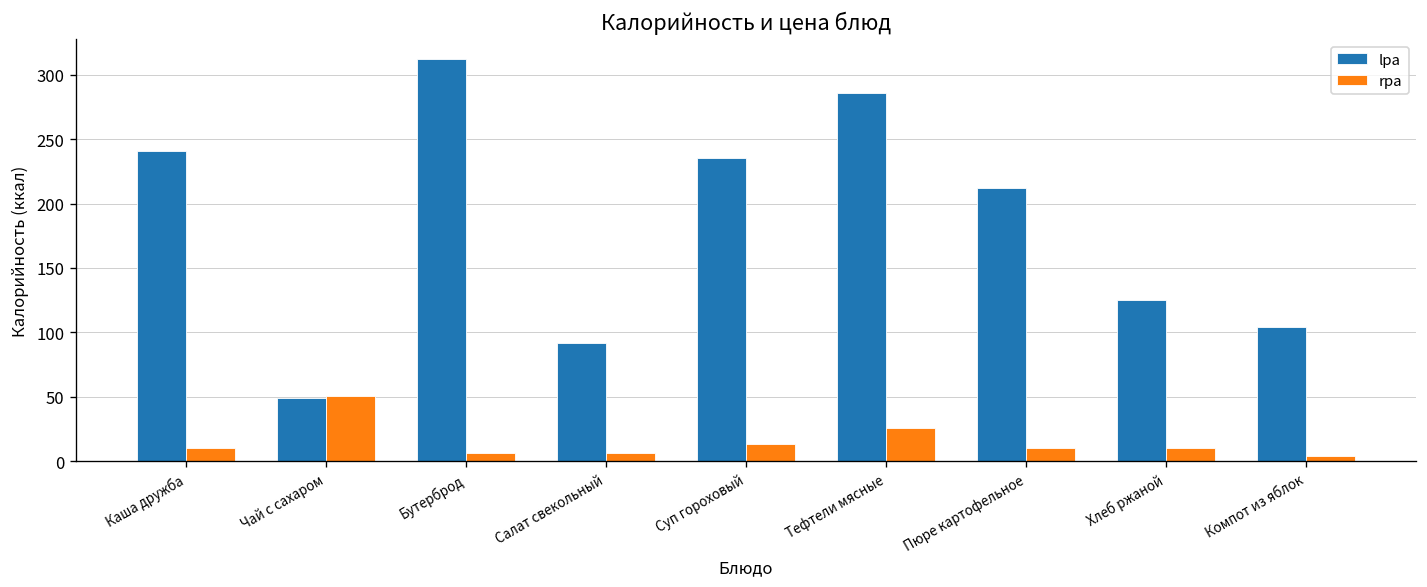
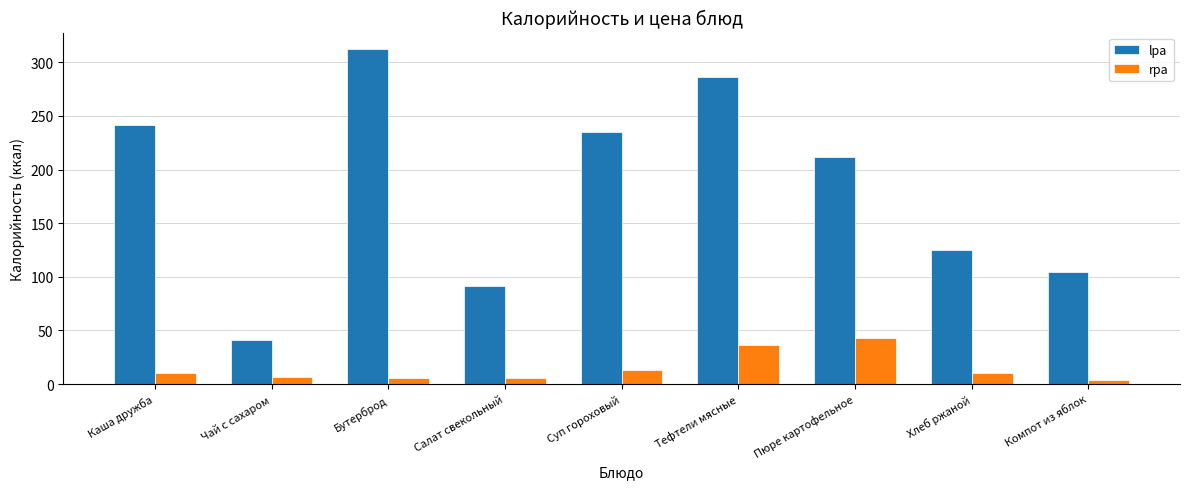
lpa, Чай с сахаром: 49 -> 41
rpa, Чай с сахаром: 50 -> 7
rpa, Тефтели мясные: 26 -> 36
rpa, Пюре картофельное: 10 -> 43
